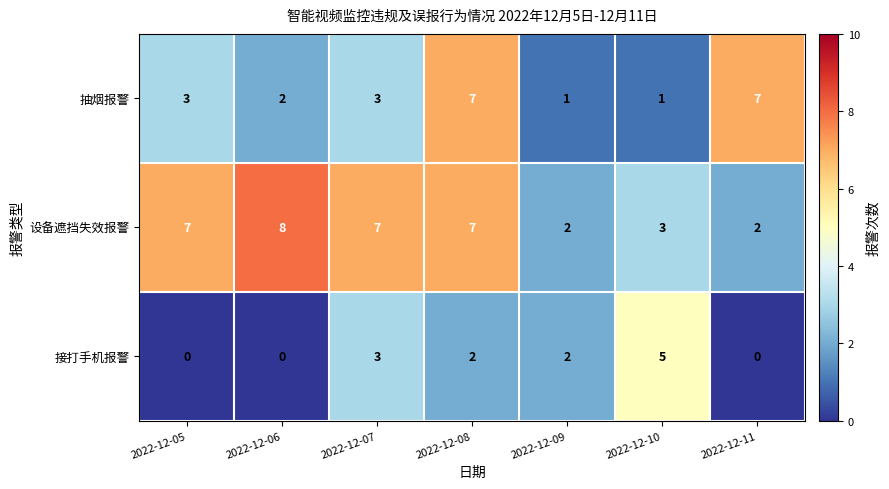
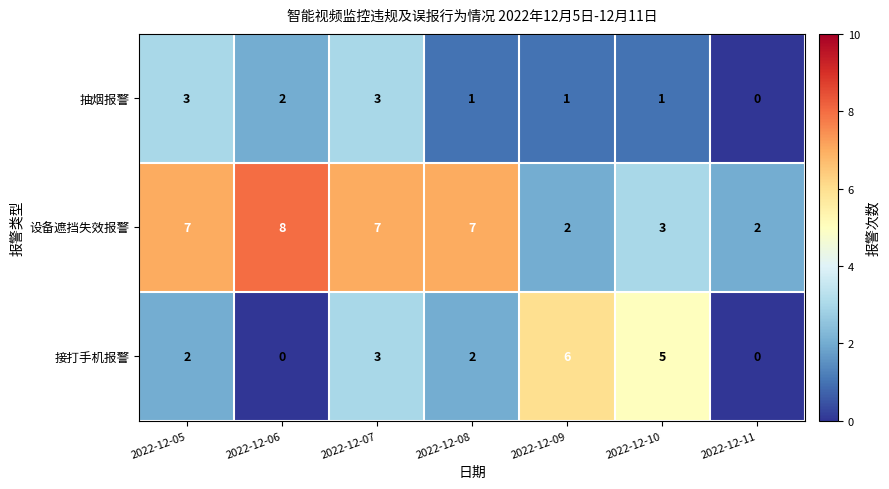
抽烟报警, 2022-12-08: 7 -> 1
抽烟报警, 2022-12-11: 7 -> 0
接打手机报警, 2022-12-05: 0 -> 2
接打手机报警, 2022-12-09: 2 -> 6
